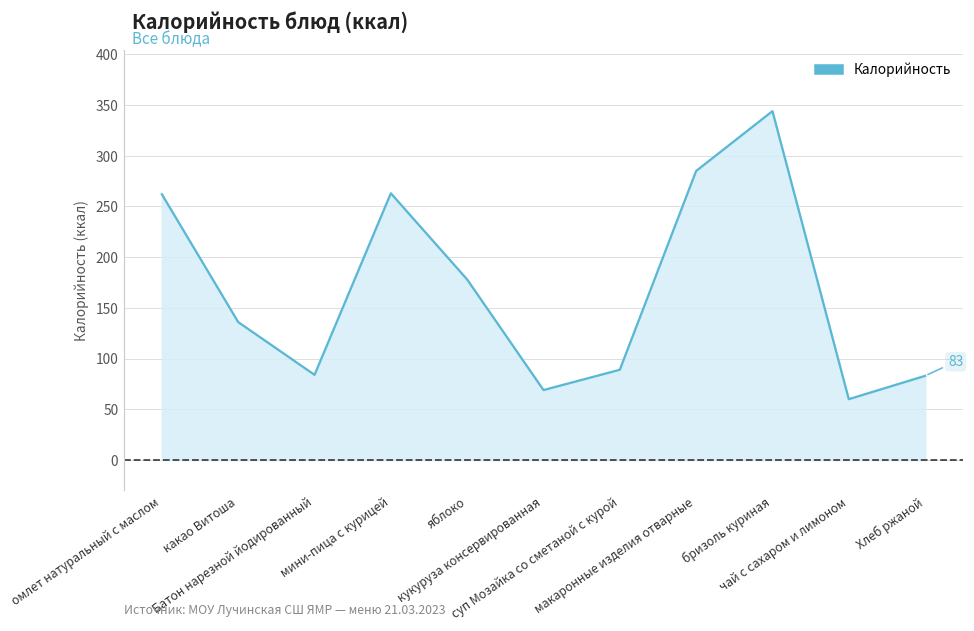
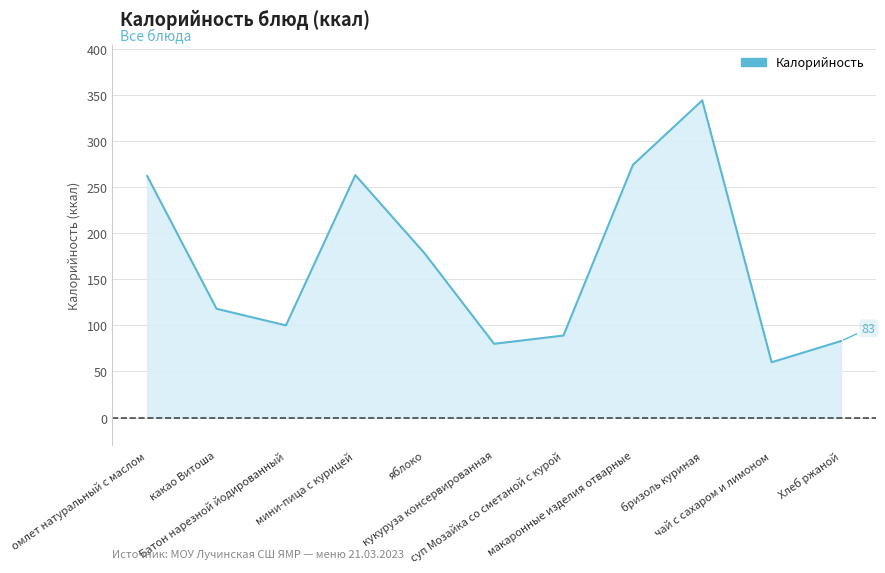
какао Витоша: 140 -> 120
Батон нарезной йодированный: 80 -> 100
кукуруза консервированная: 70 -> 80
макаронные изделия отварные: 290 -> 270
